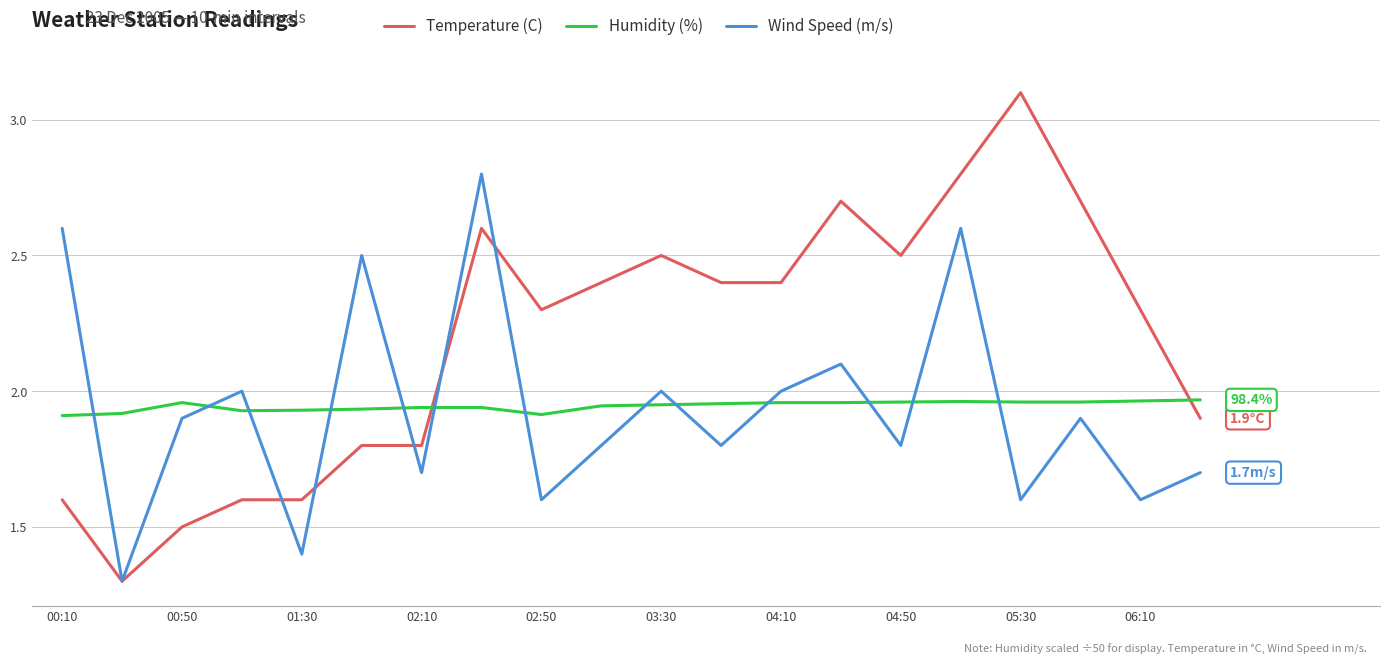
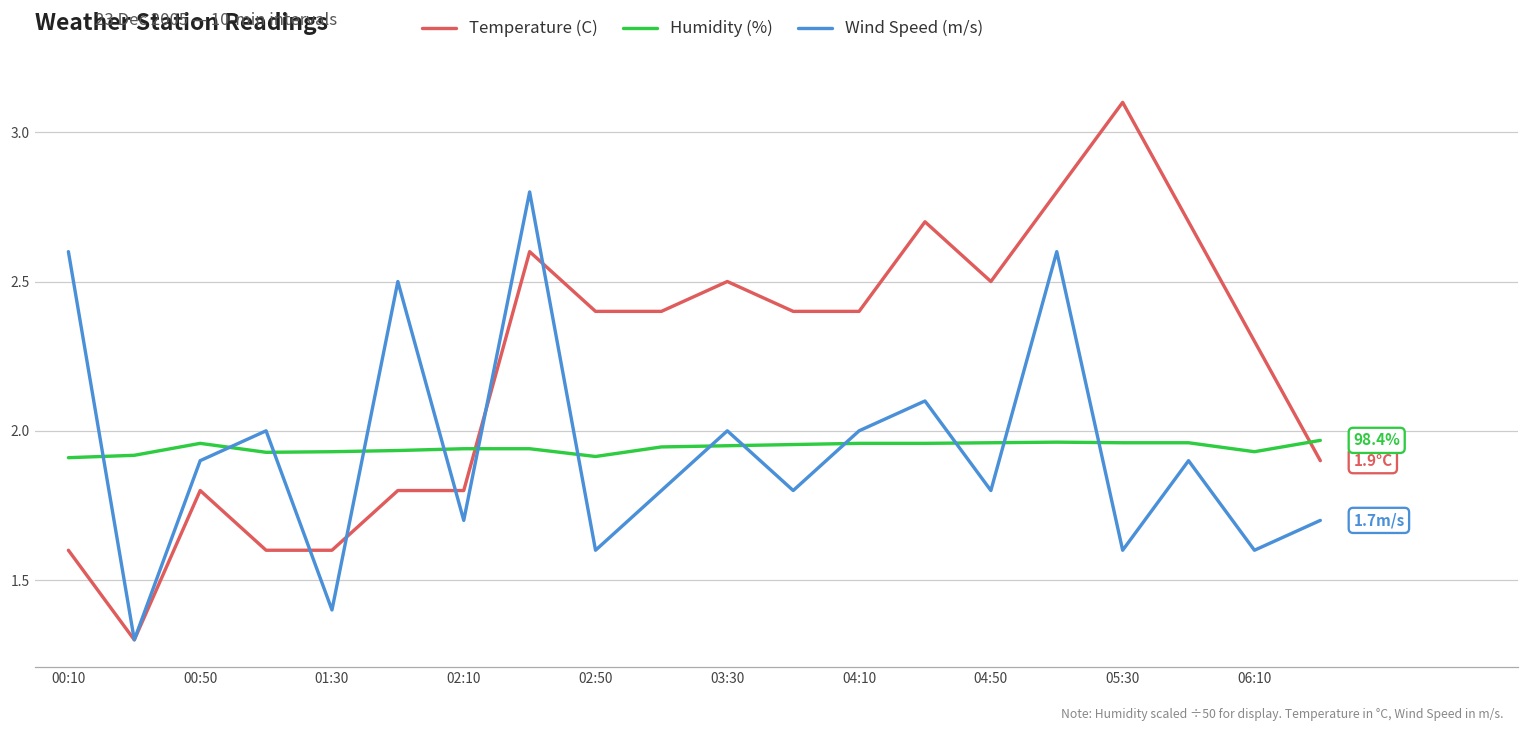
Temperature (C), 00:50: 1.5 -> 1.8
Temperature (C), 02:50: 2.3 -> 2.4
Humidity (%), 06:10: 1.96 -> 1.93
